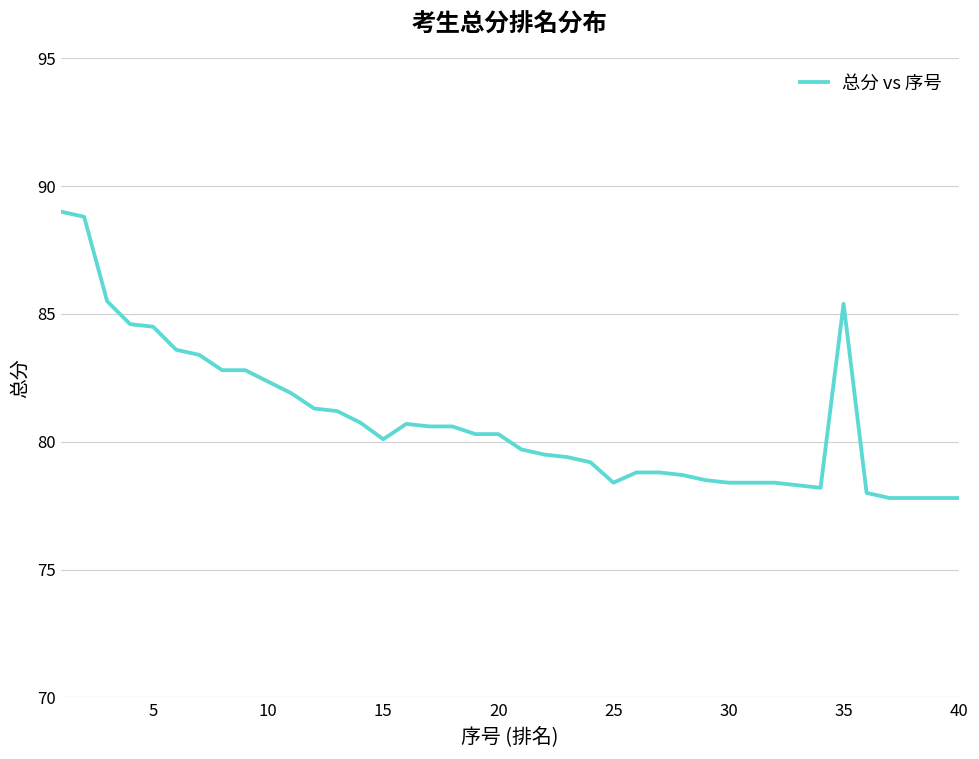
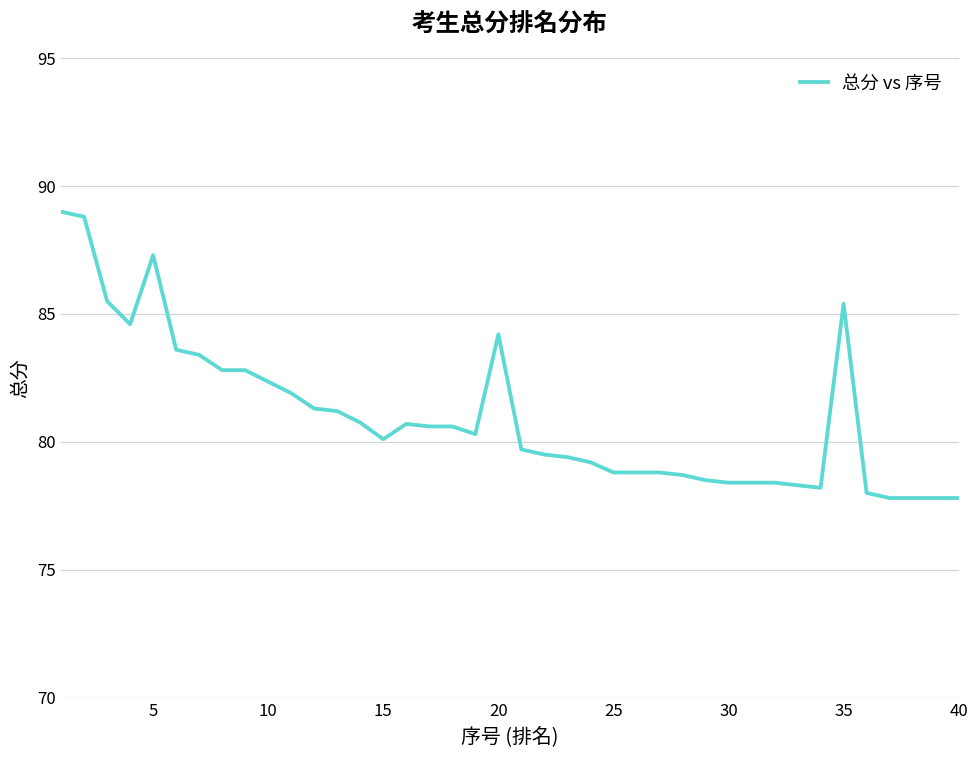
5: 84.5 -> 87.3
20: 80.3 -> 84.2
25: 78.4 -> 78.8
